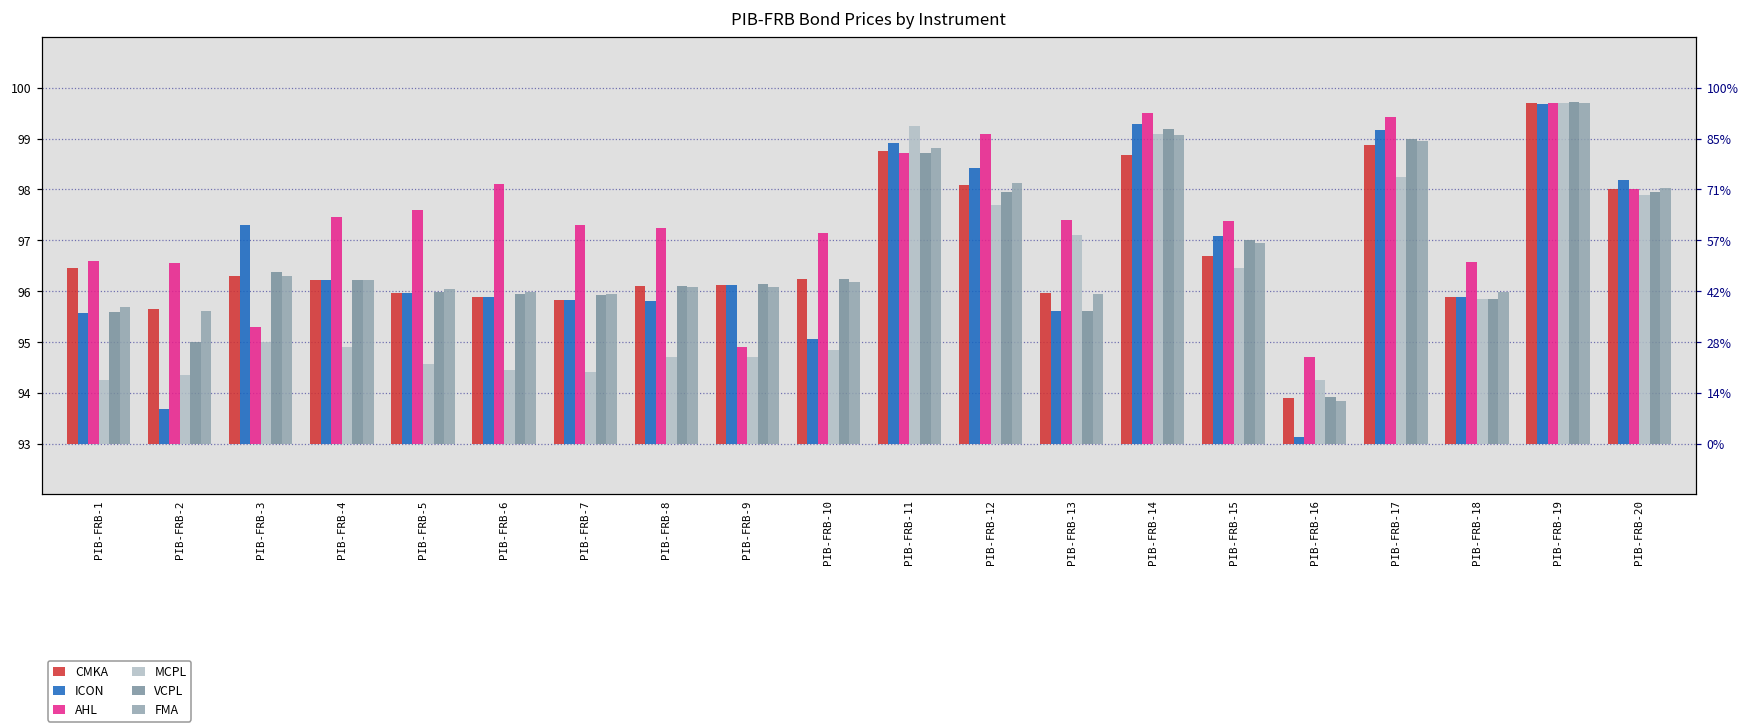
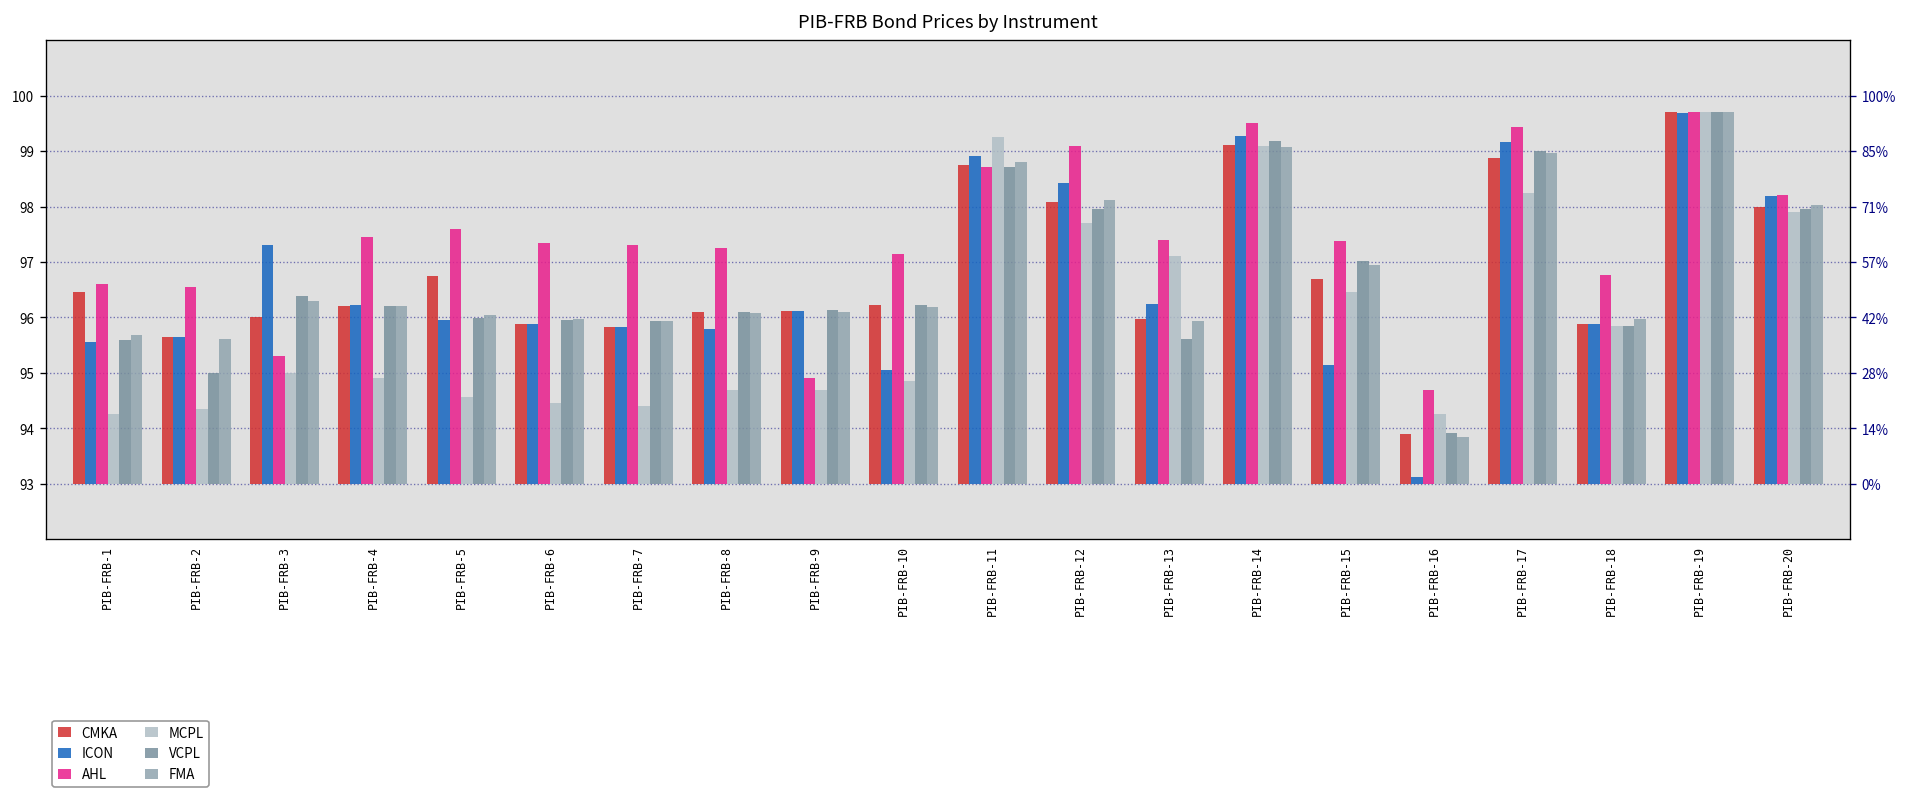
ICON, PIB-FRB-2: 93.7 -> 95.6
CMKA, PIB-FRB-3: 96.3 -> 96.0
CMKA, PIB-FRB-5: 96.0 -> 96.8
AHL, PIB-FRB-6: 98.1 -> 97.4
ICON, PIB-FRB-13: 95.6 -> 96.3
CMKA, PIB-FRB-14: 98.7 -> 99.1
ICON, PIB-FRB-15: 97.1 -> 95.2
AHL, PIB-FRB-18: 96.6 -> 96.8
AHL, PIB-FRB-20: 98.0 -> 98.2
